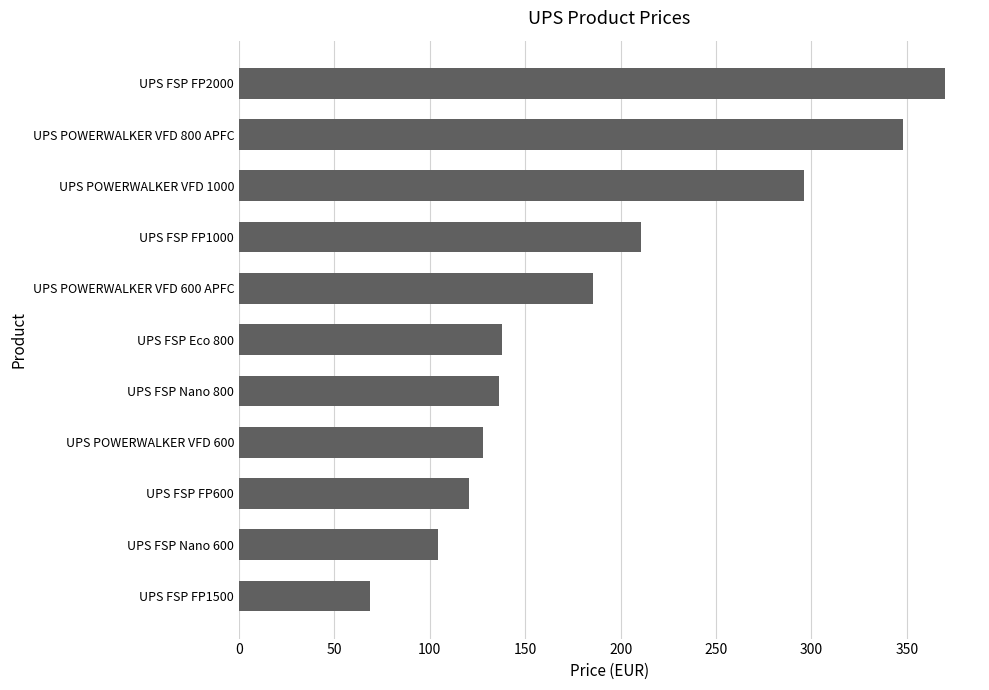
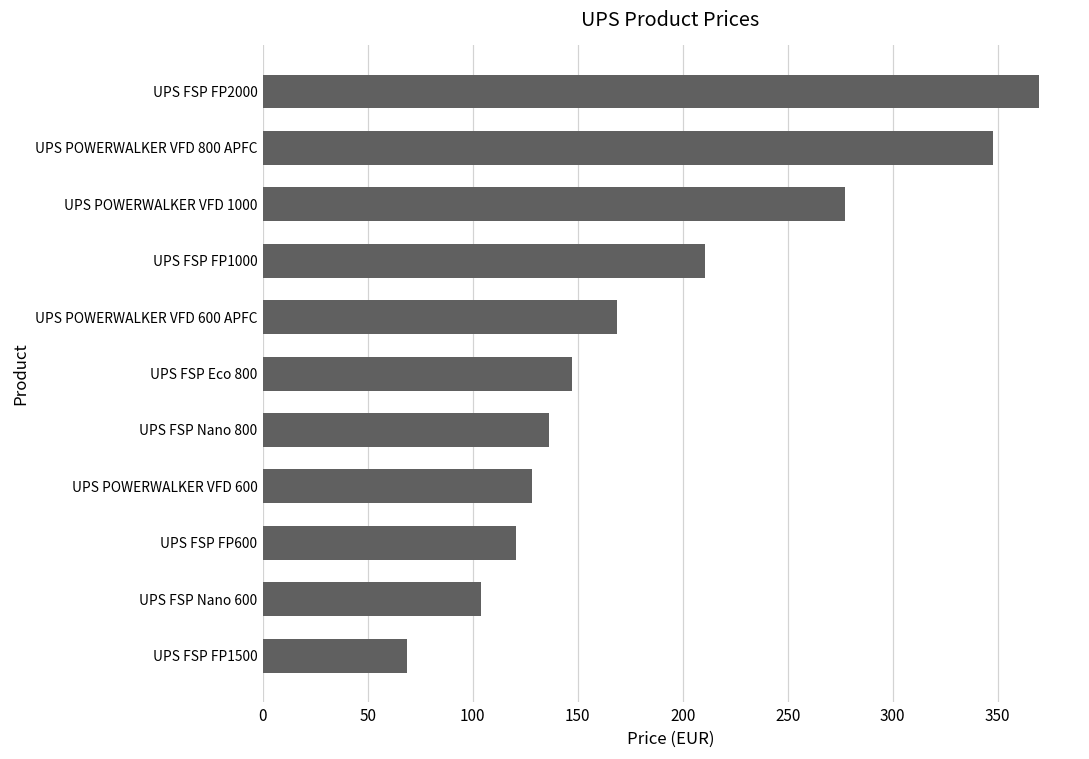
UPS POWERWALKER VFD 1000: 296 -> 277
UPS POWERWALKER VFD 600 APFC: 186 -> 169
UPS FSP Eco 800: 138 -> 147
